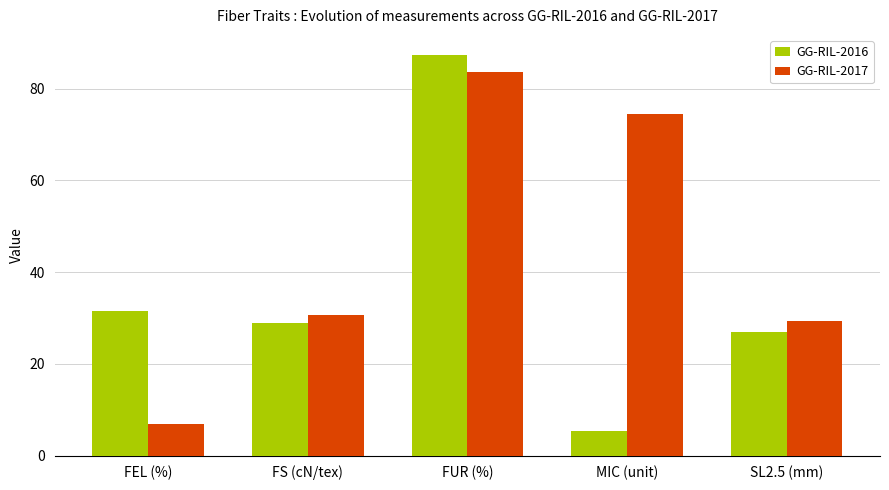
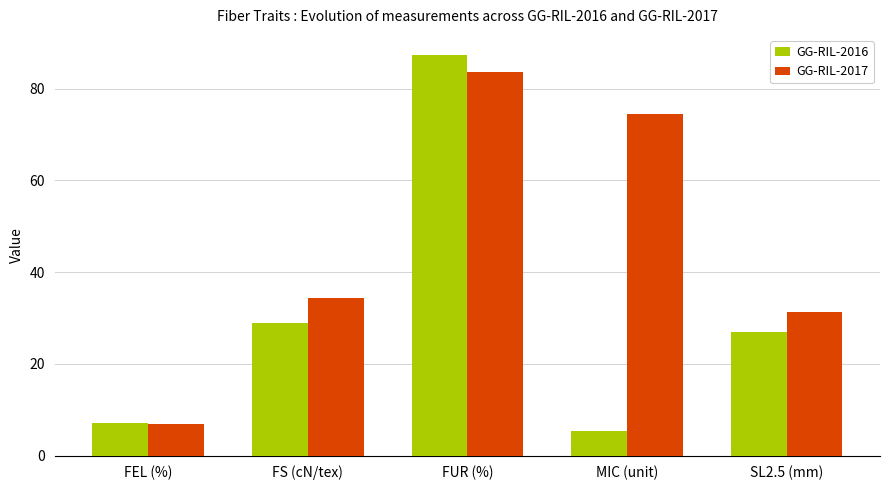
GG-RIL-2016, FEL (%): 32 -> 7
GG-RIL-2017, FS (cN/tex): 31 -> 34
GG-RIL-2017, SL2.5 (mm): 29 -> 31
